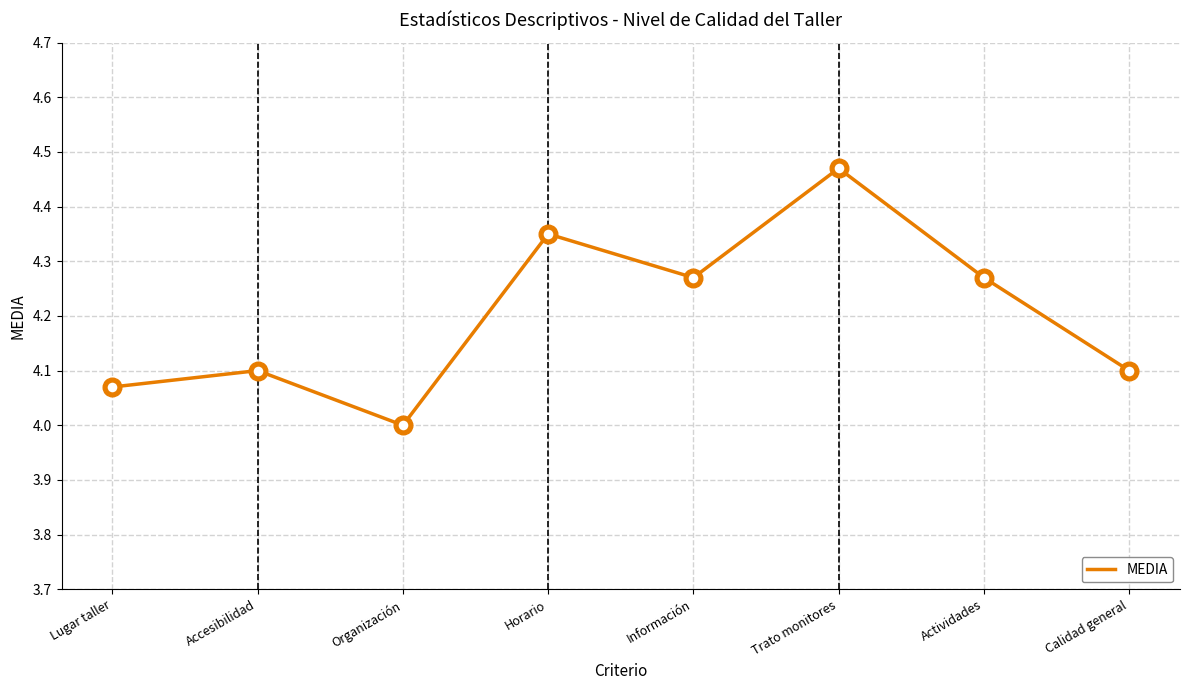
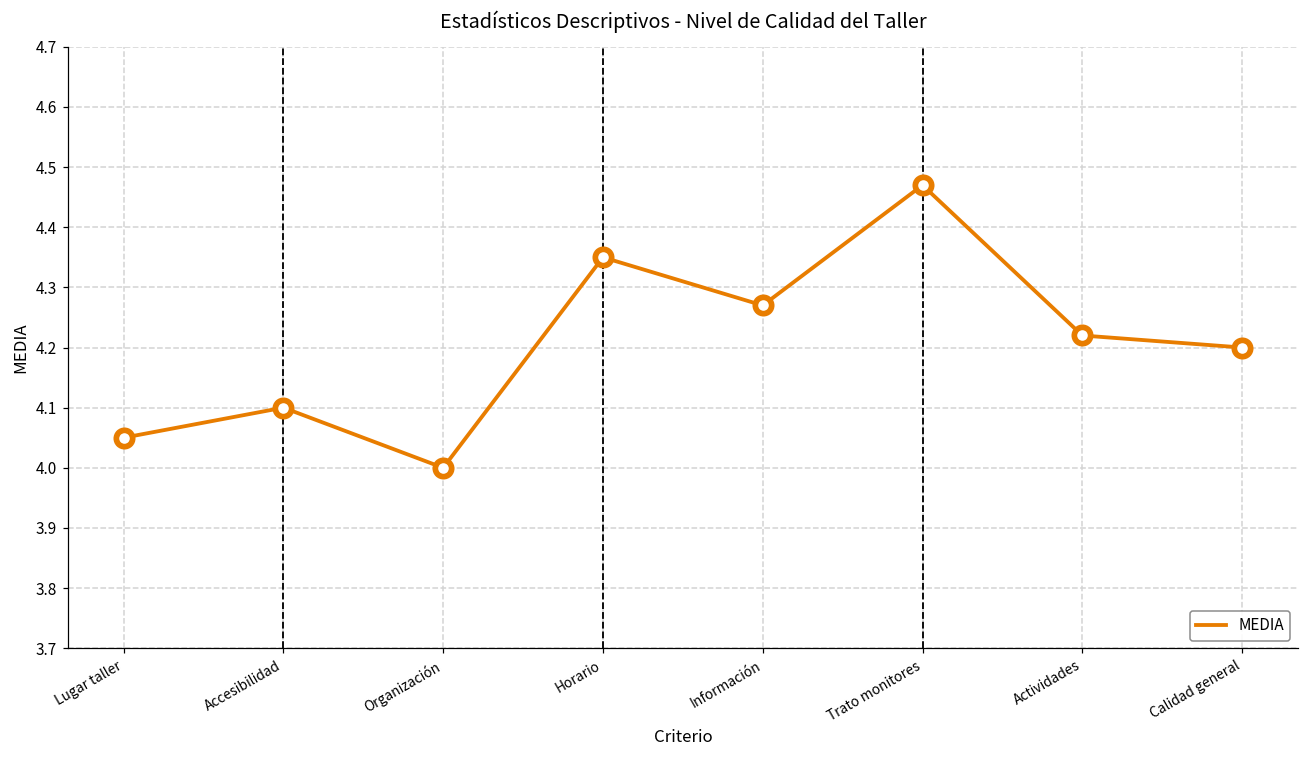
Lugar taller: 4.07 -> 4.05
Actividades: 4.27 -> 4.22
Calidad general: 4.1 -> 4.2
